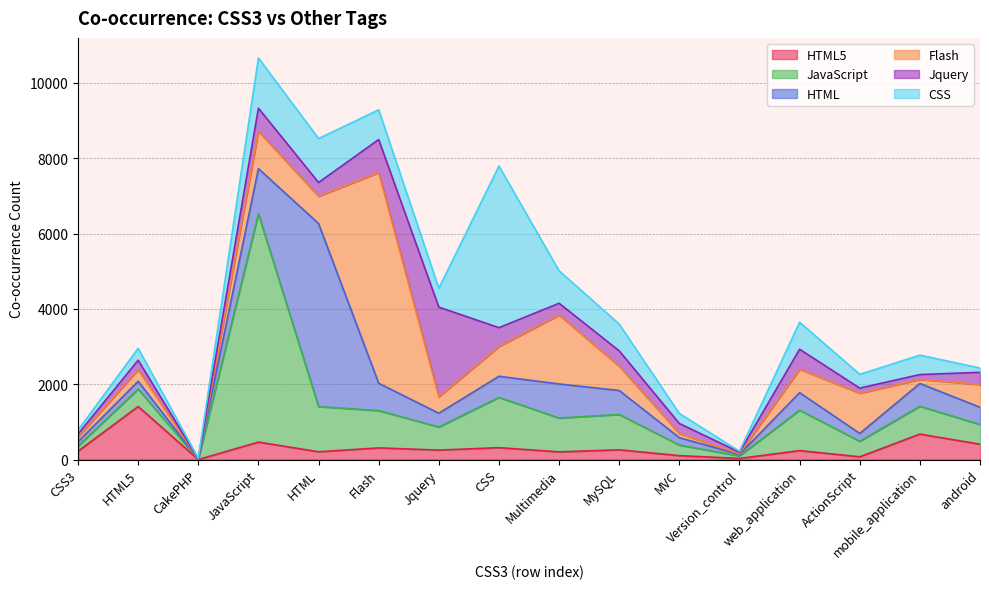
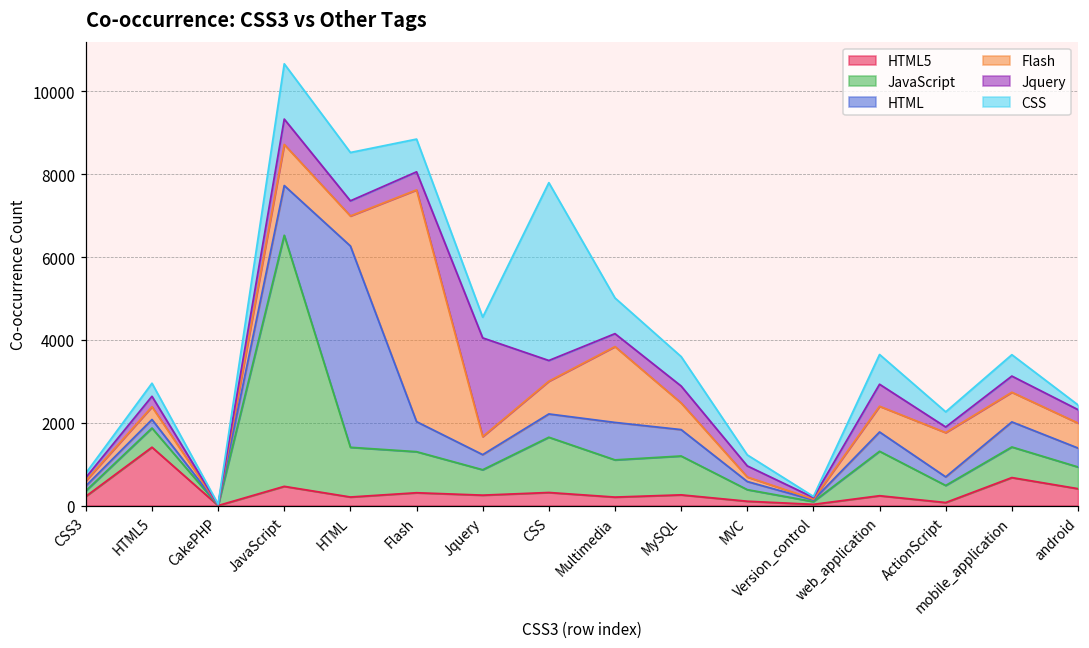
Jquery, Flash: 900 -> 400
Flash, mobile_application: 100 -> 700
Jquery, mobile_application: 100 -> 400
